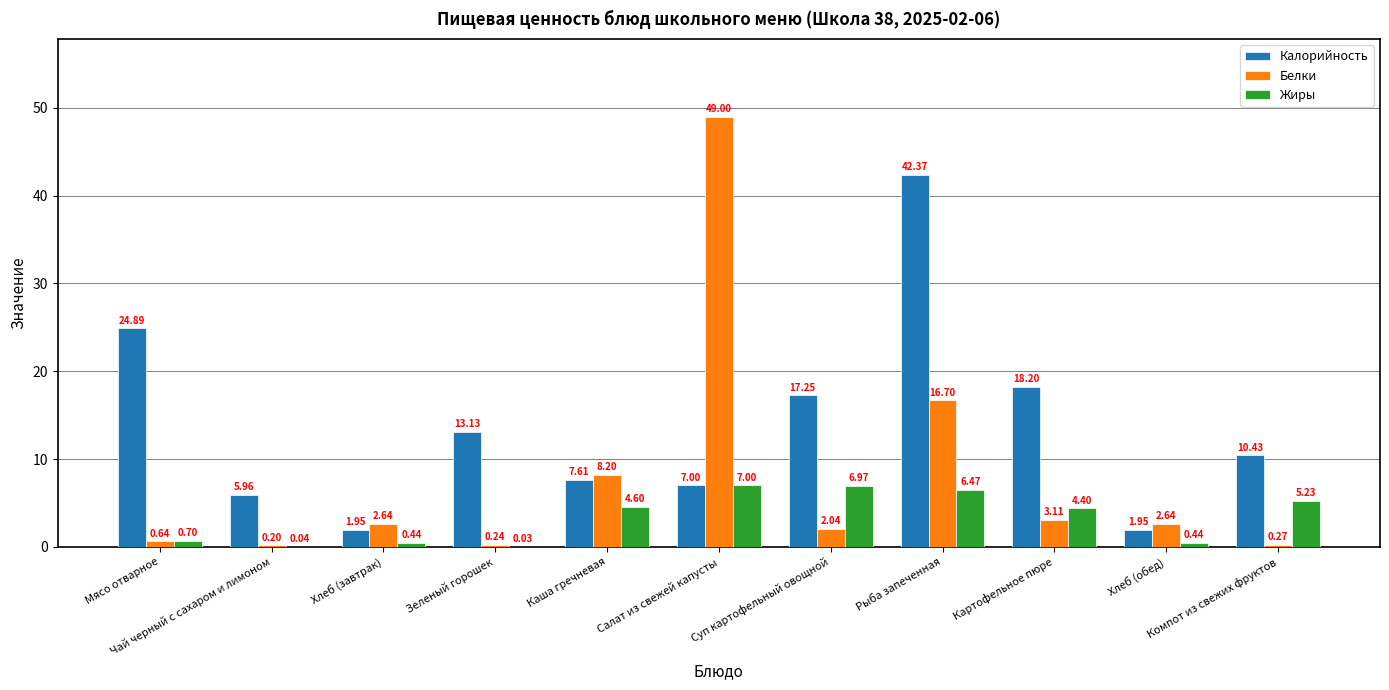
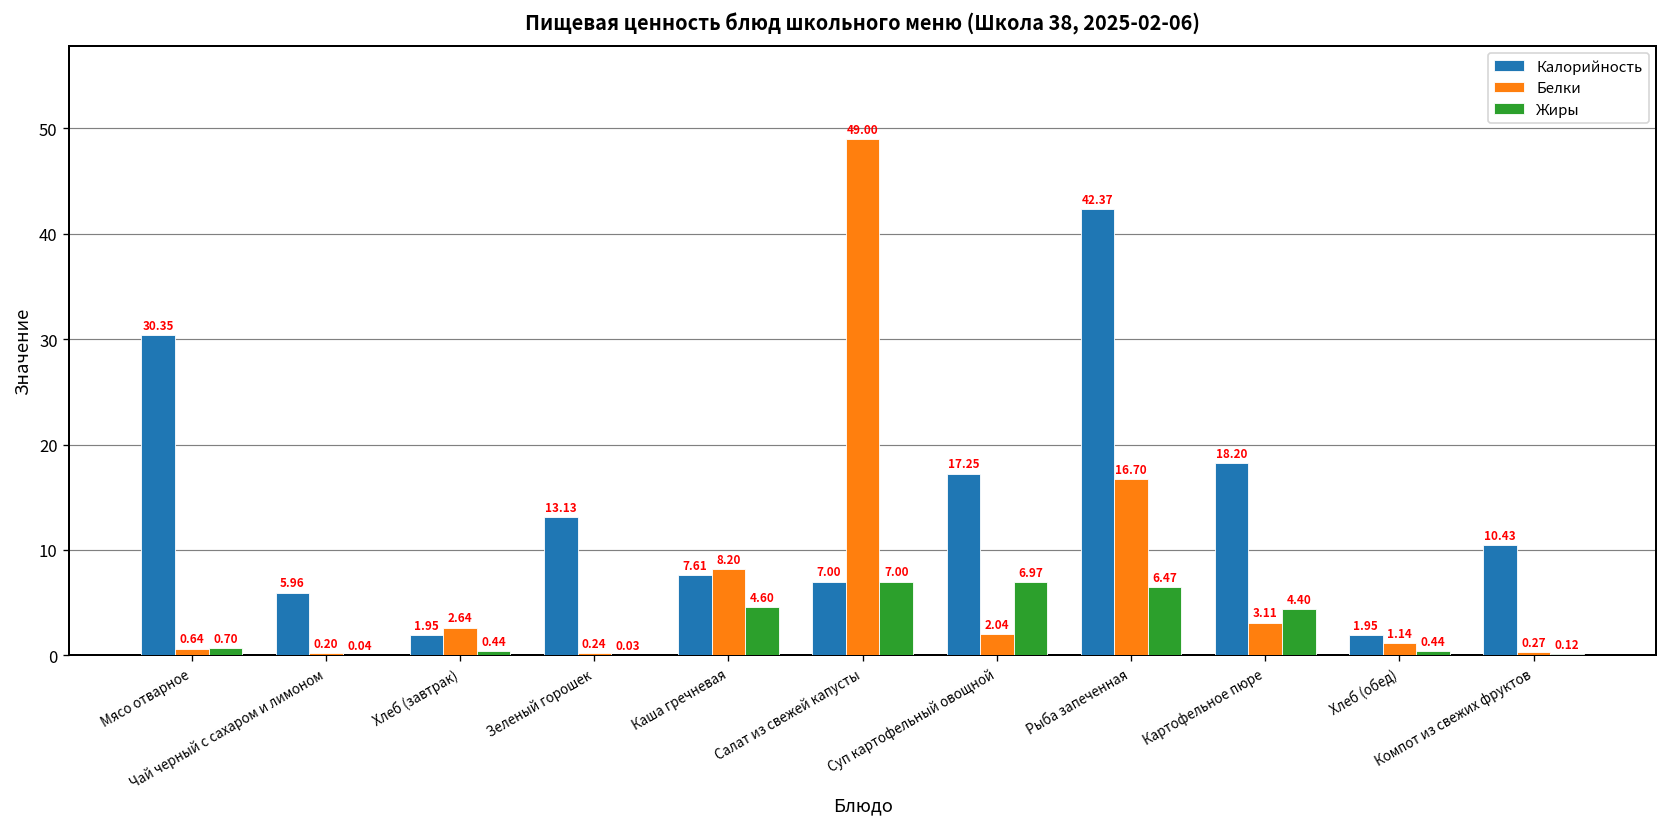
Калорийность, Мясо отварное: 24.89 -> 30.35
Белки, Хлеб (обед): 2.64 -> 1.14
Жиры, Компот из свежих фруктов: 5.23 -> 0.12
